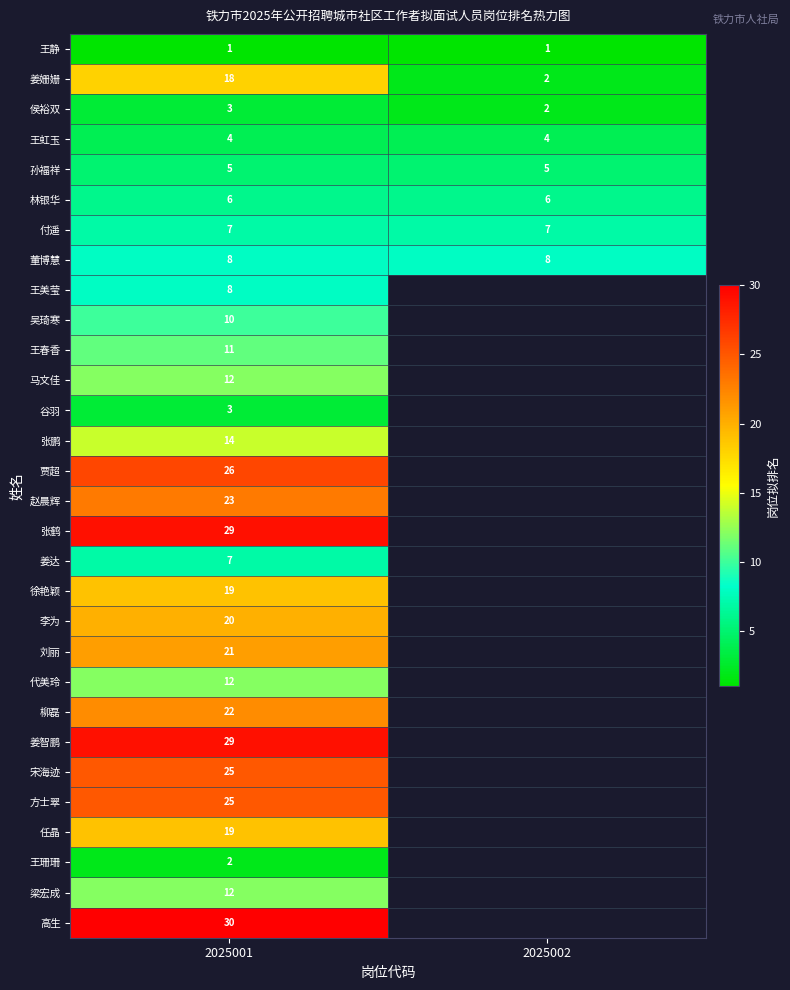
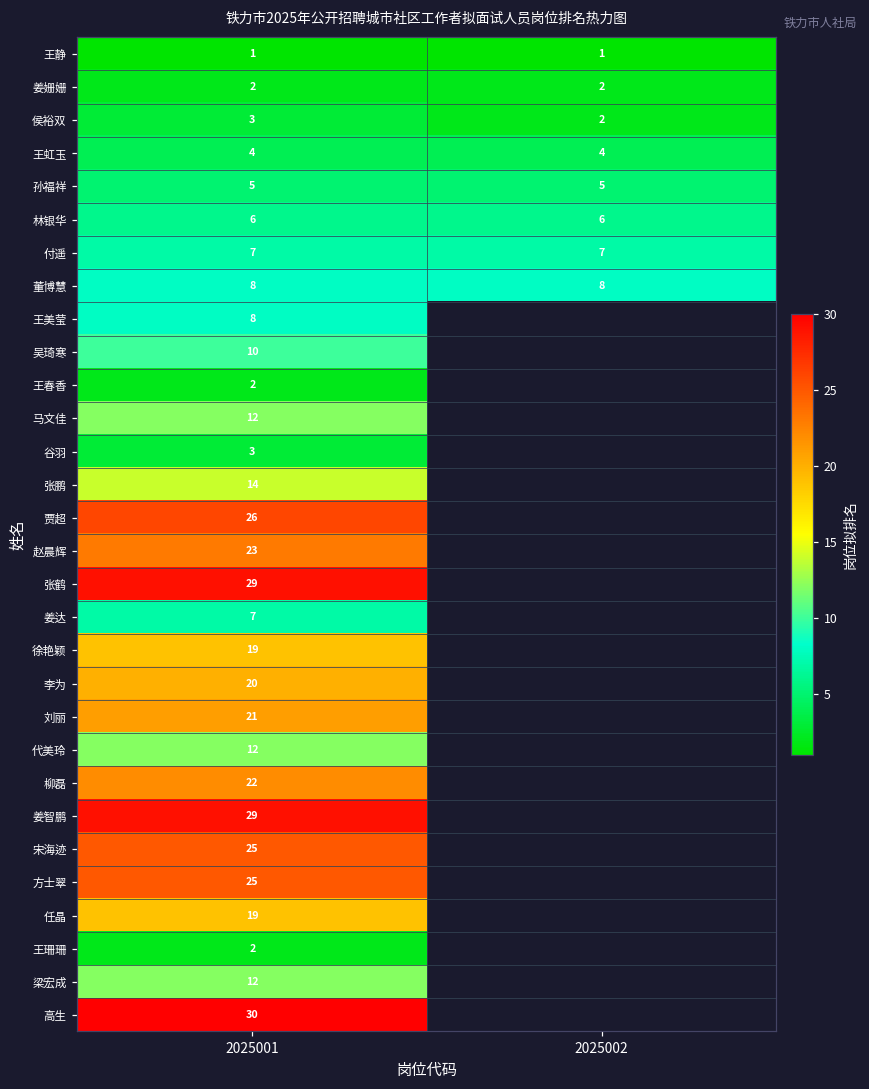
姜姗姗, 2025001: 18 -> 2
王春香, 2025001: 11 -> 2
